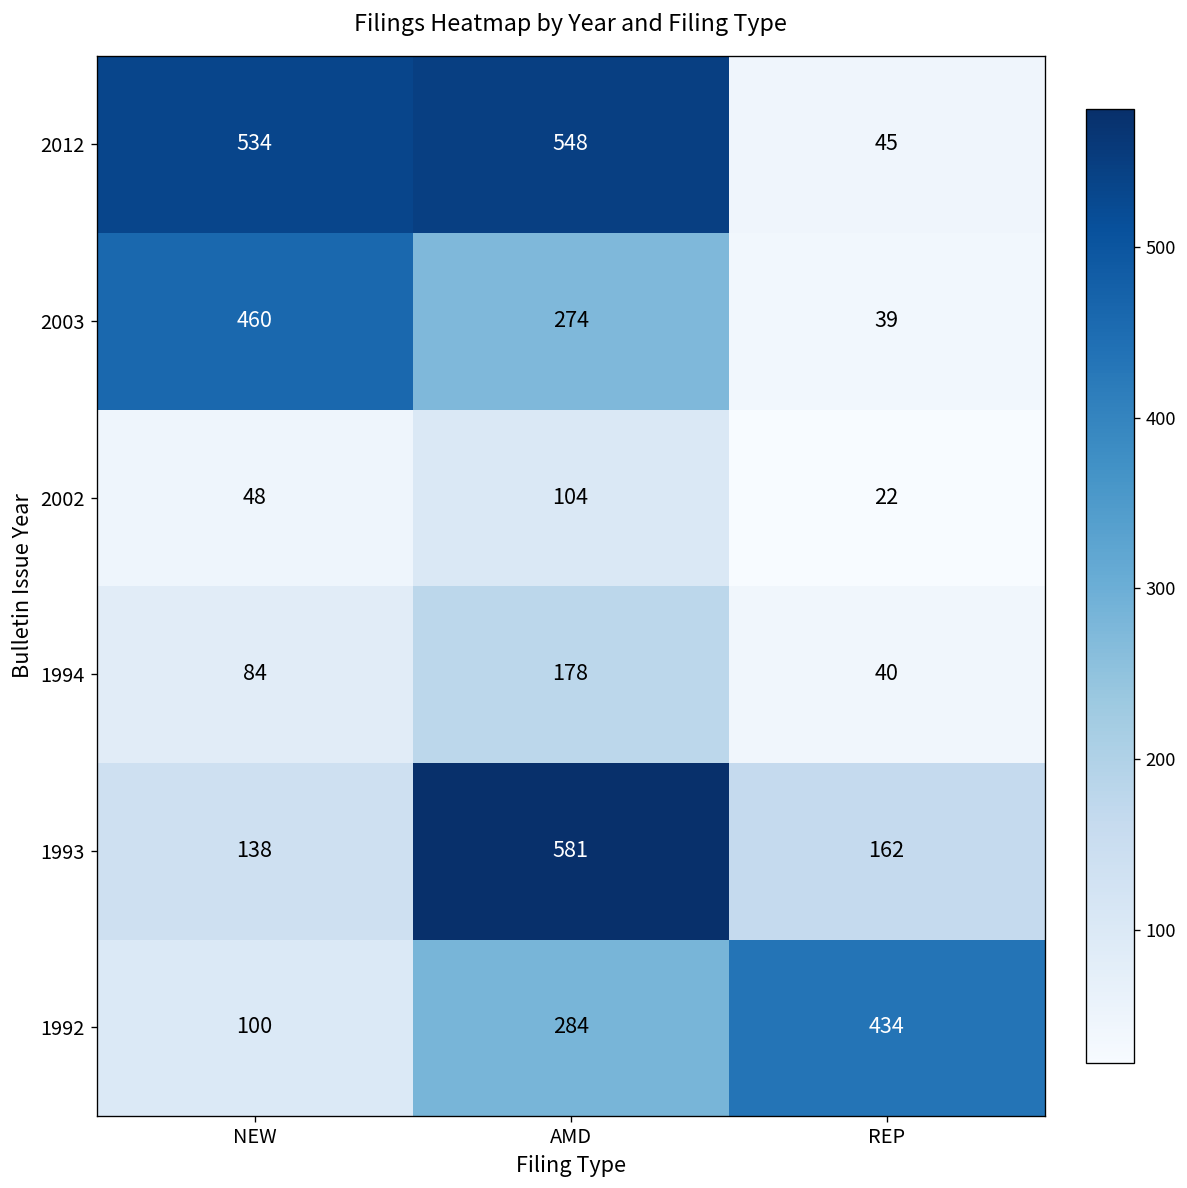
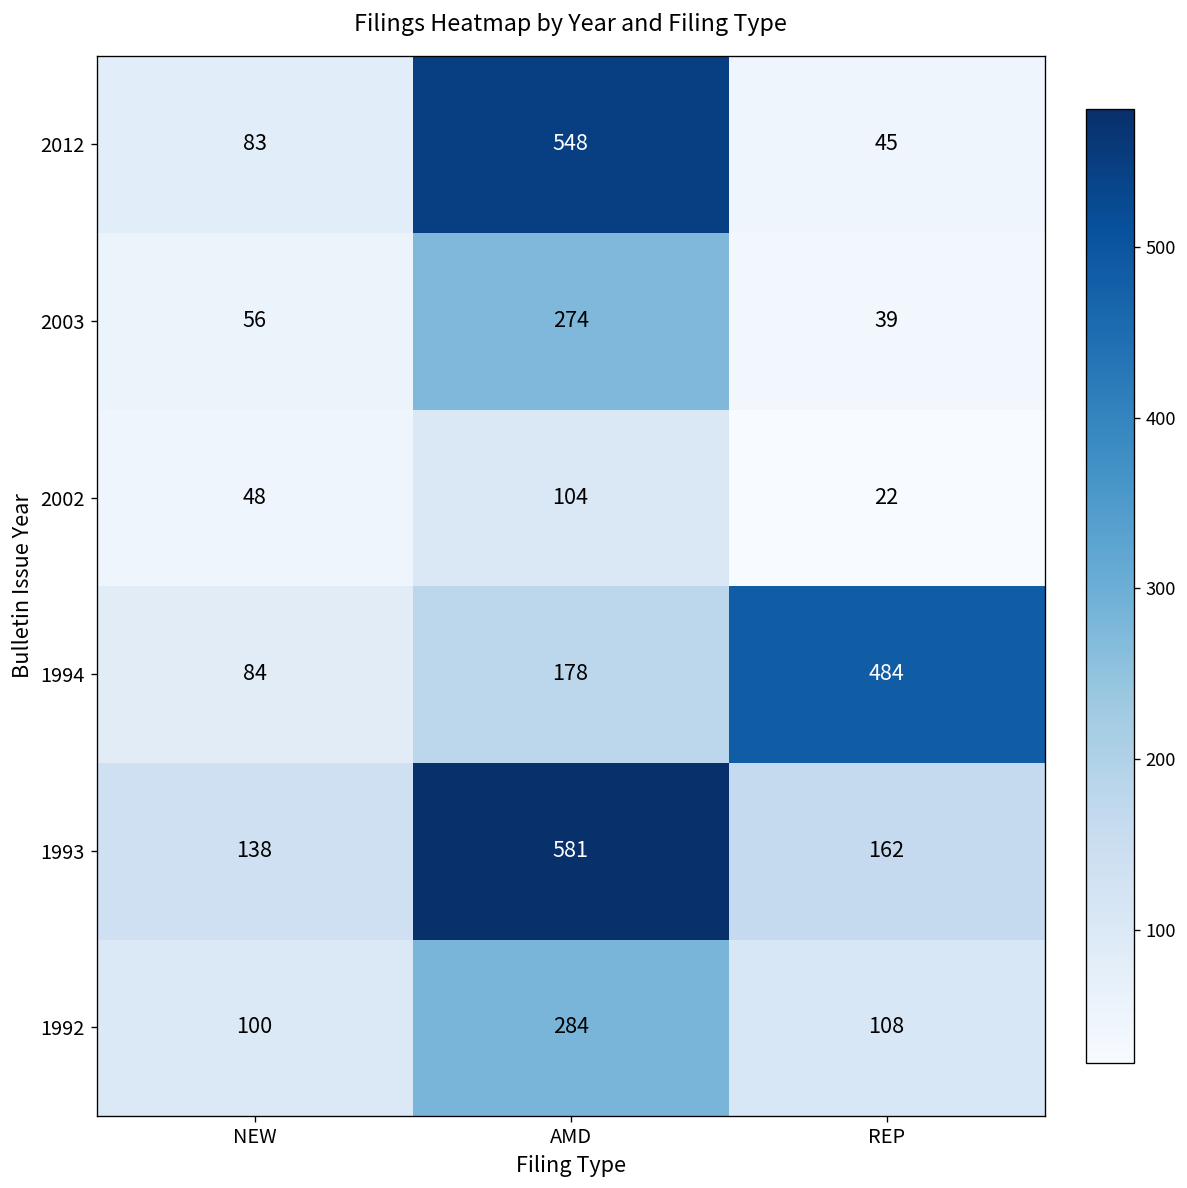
2012, NEW: 534 -> 83
2003, NEW: 460 -> 56
1994, REP: 40 -> 484
1992, REP: 434 -> 108
